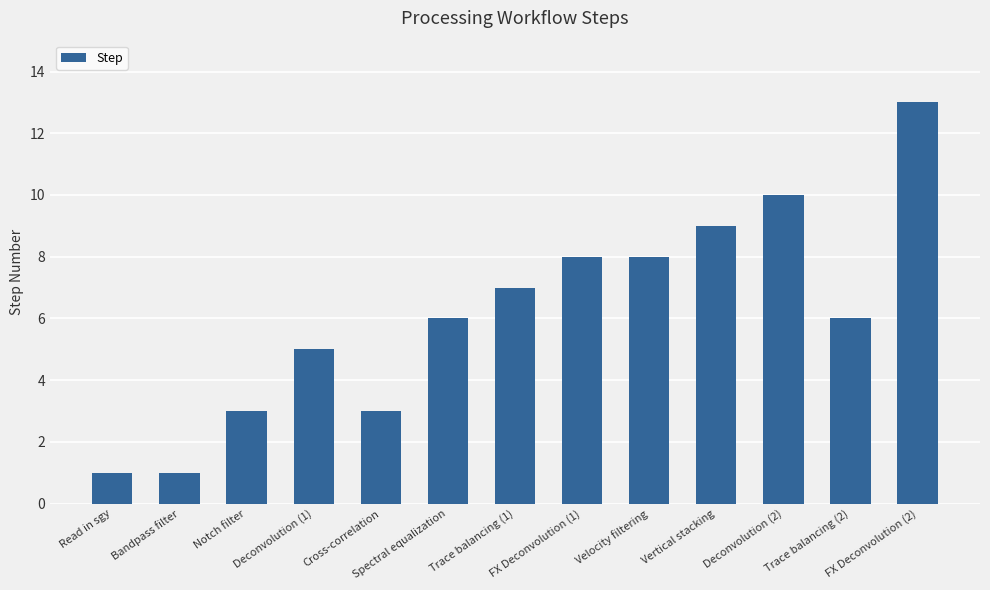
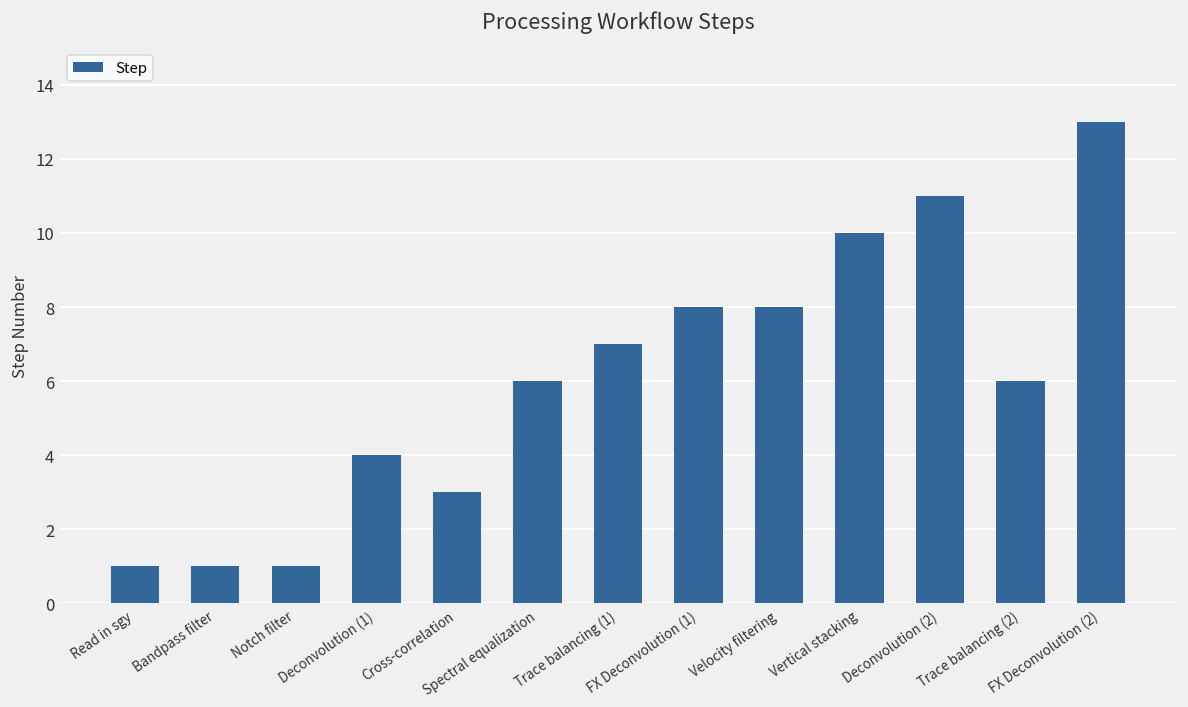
Notch filter: 3 -> 1
Deconvolution (1): 5 -> 4
Vertical stacking: 9 -> 10
Deconvolution (2): 10 -> 11
